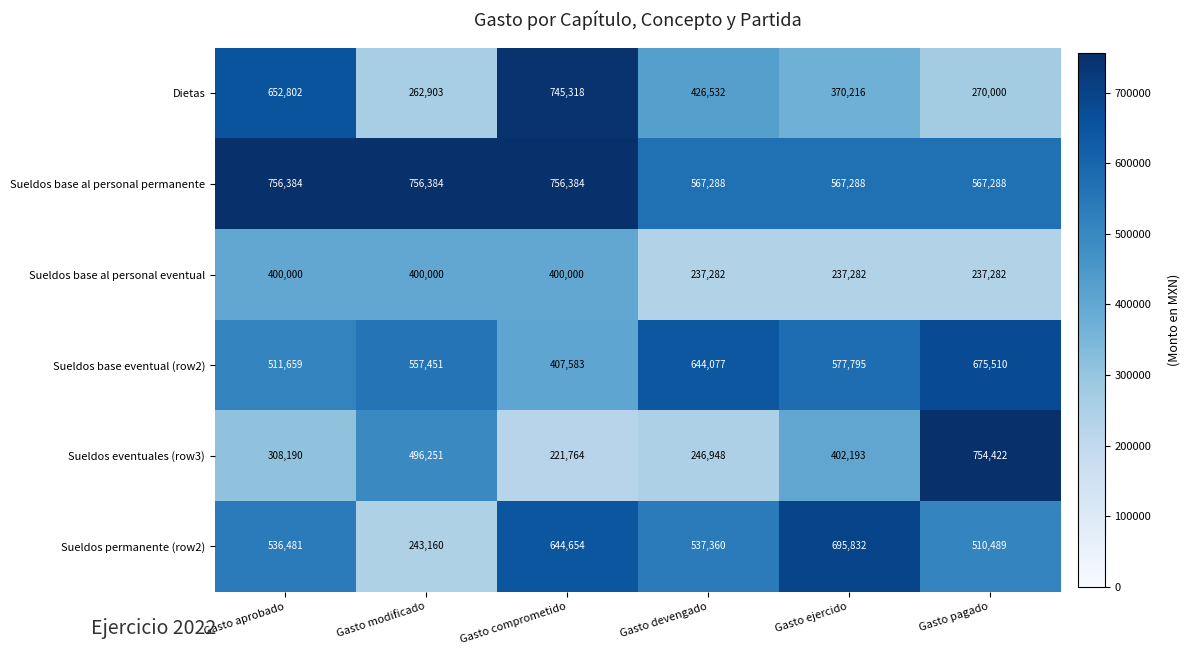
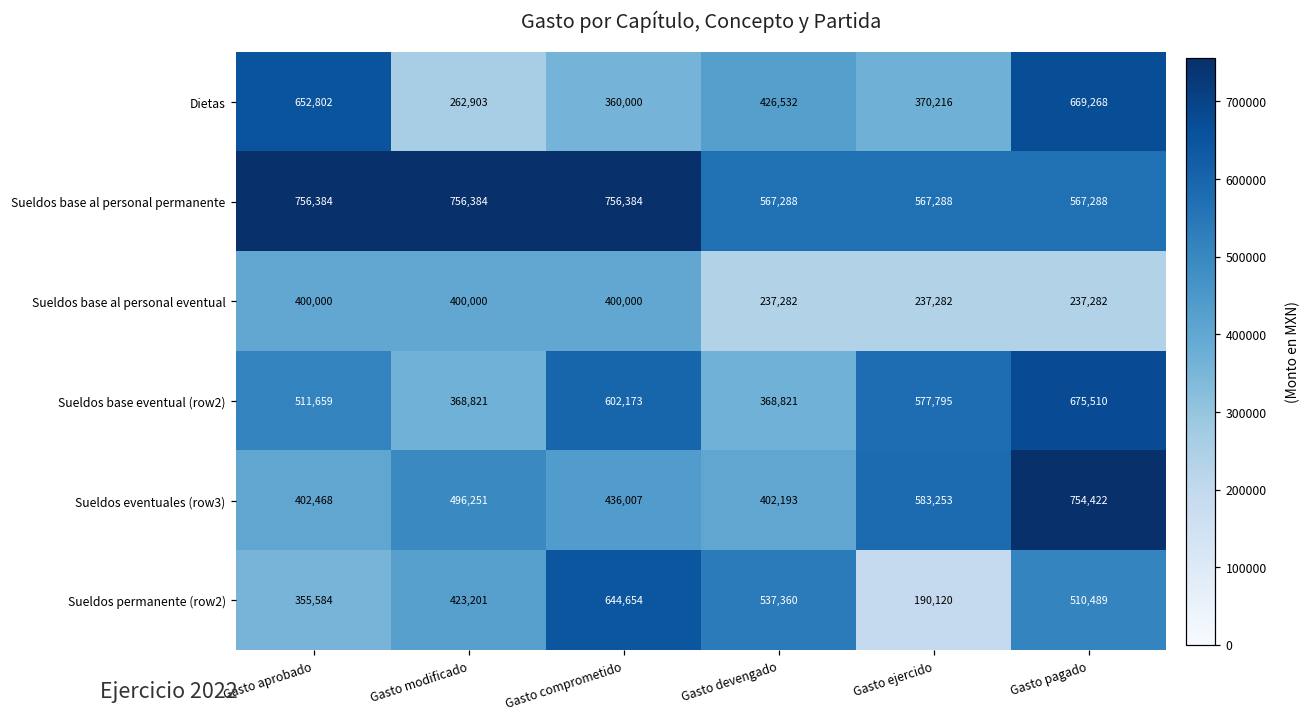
Dietas, Gasto comprometido: 745,318 -> 360,000
Dietas, Gasto pagado: 270,000 -> 669,268
Sueldos base eventual (row2), Gasto modificado: 557,451 -> 368,821
Sueldos base eventual (row2), Gasto comprometido: 407,583 -> 602,173
Sueldos base eventual (row2), Gasto devengado: 644,077 -> 368,821
Sueldos eventuales (row3), Gasto aprobado: 308,190 -> 402,468
Sueldos eventuales (row3), Gasto comprometido: 221,764 -> 436,007
Sueldos eventuales (row3), Gasto devengado: 246,948 -> 402,193
Sueldos eventuales (row3), Gasto ejercido: 402,193 -> 583,253
Sueldos permanente (row2), Gasto aprobado: 536,481 -> 355,584
Sueldos permanente (row2), Gasto modificado: 243,160 -> 423,201
Sueldos permanente (row2), Gasto ejercido: 695,832 -> 190,120
